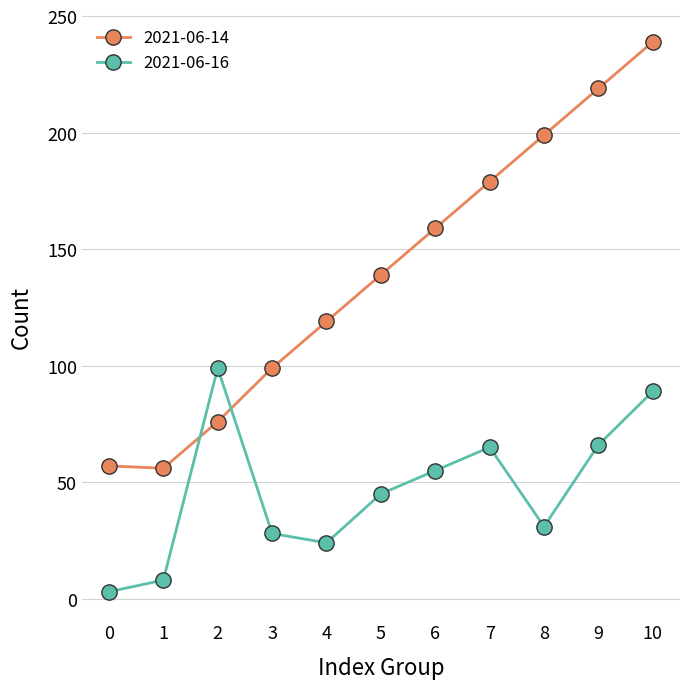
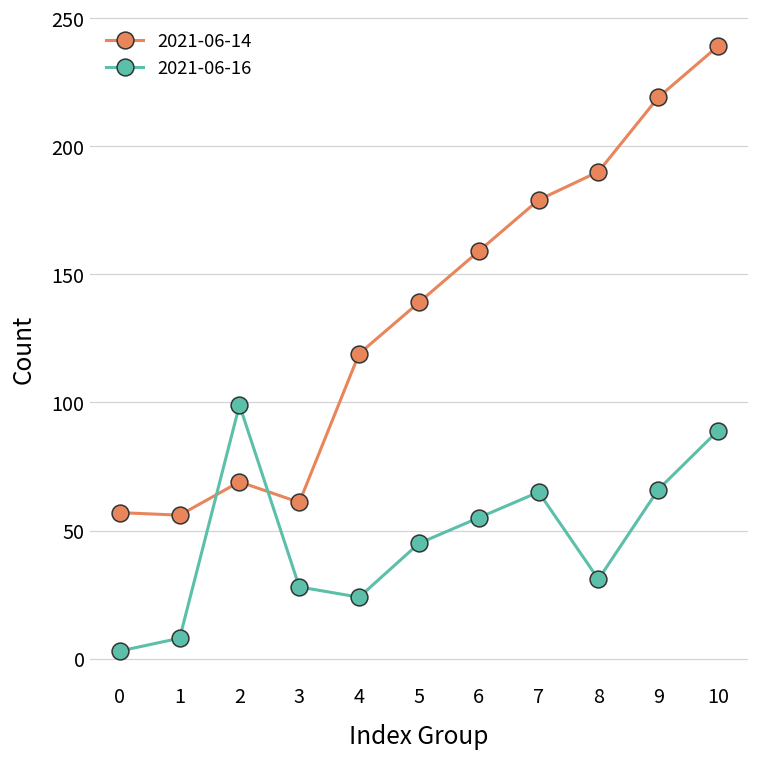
2021-06-14, 2: 76 -> 69
2021-06-14, 3: 99 -> 61
2021-06-14, 8: 199 -> 190
